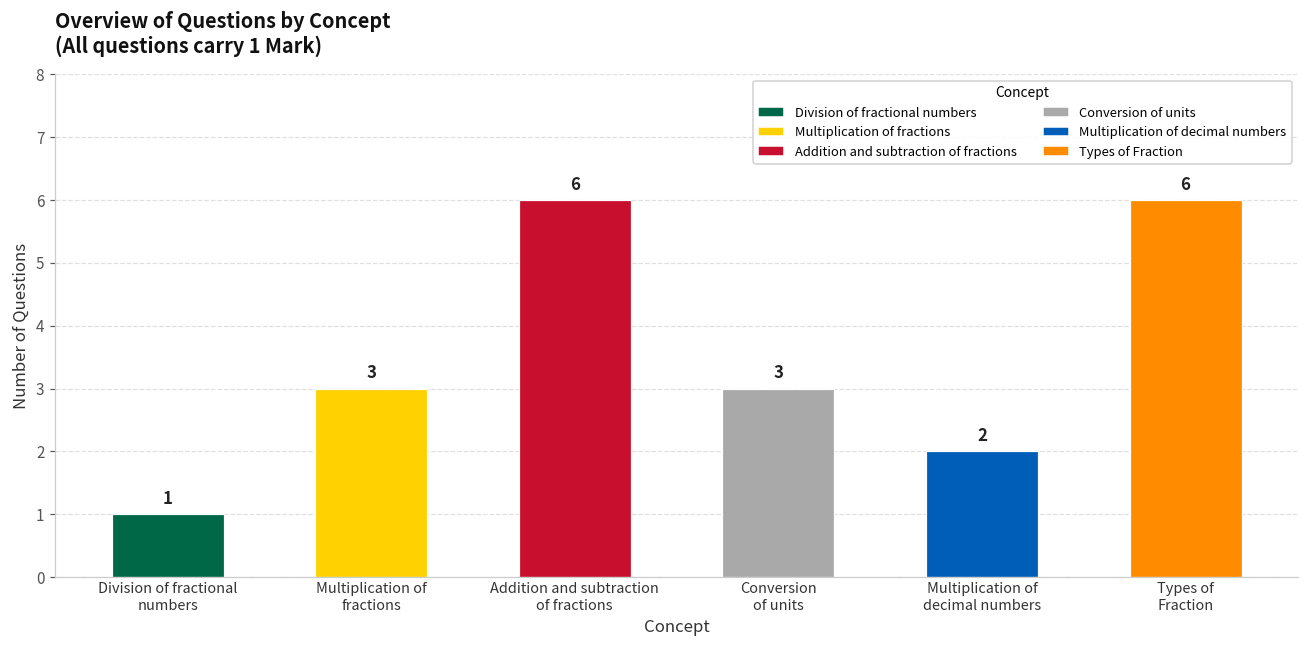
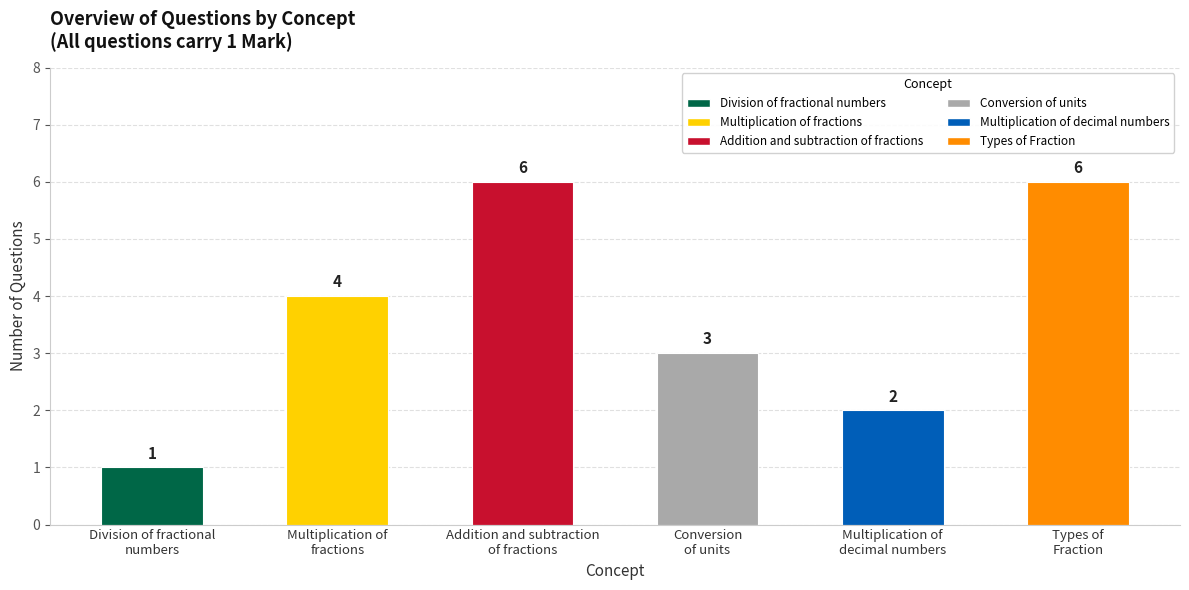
Multiplication of fractions: 3 -> 4
